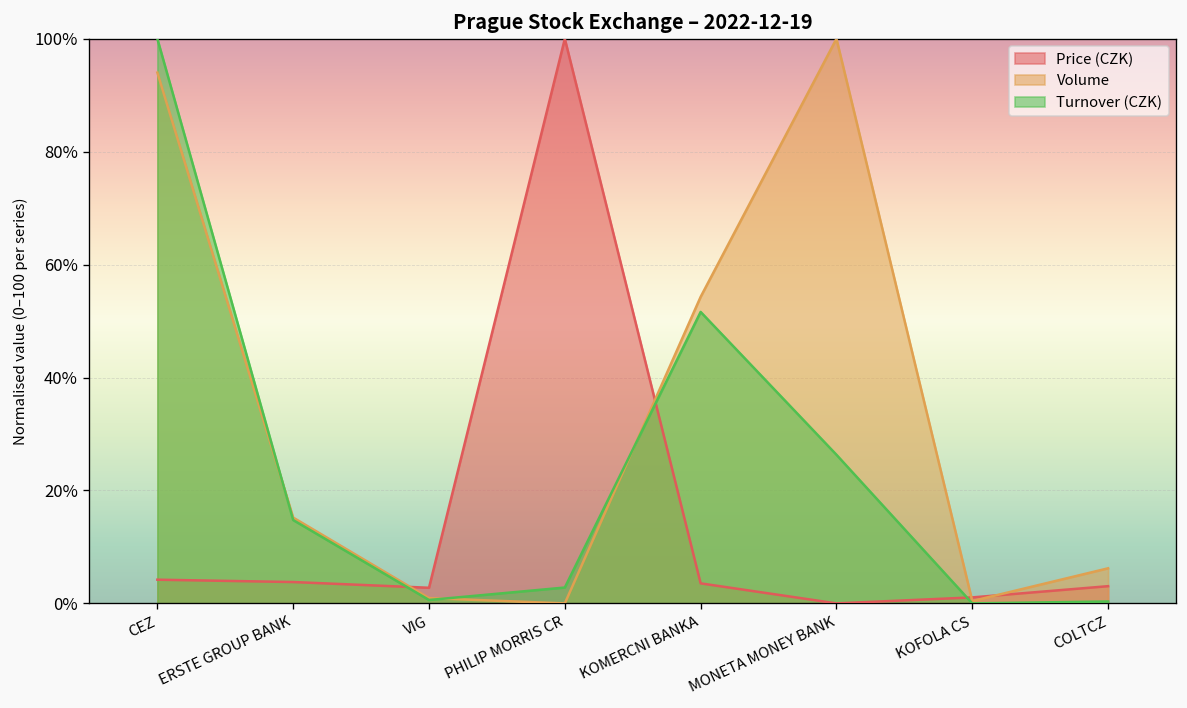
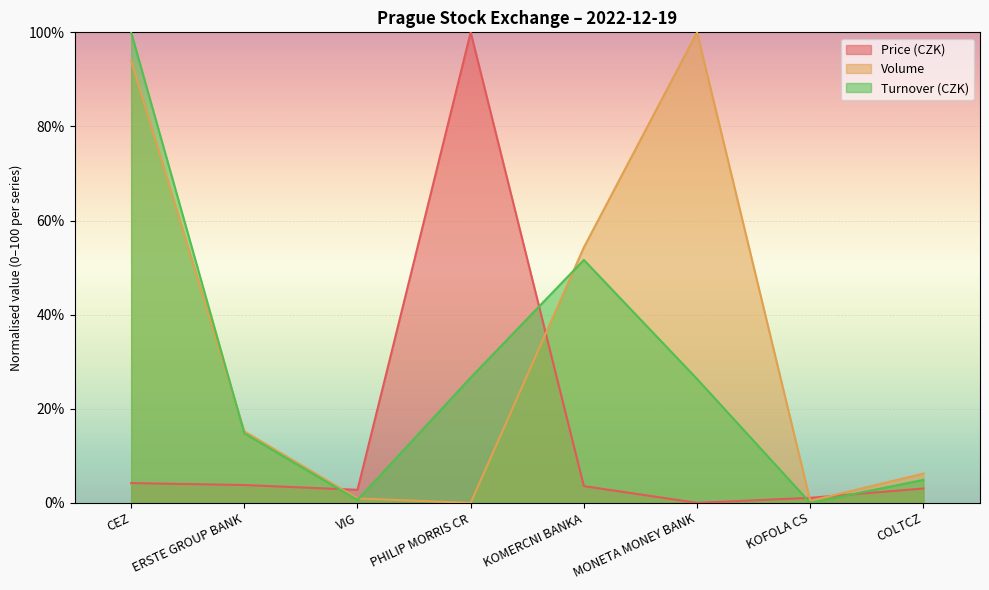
Turnover (CZK), PHILIP MORRIS CR: 3% -> 27%
Turnover (CZK), COLTCZ: 0% -> 5%
